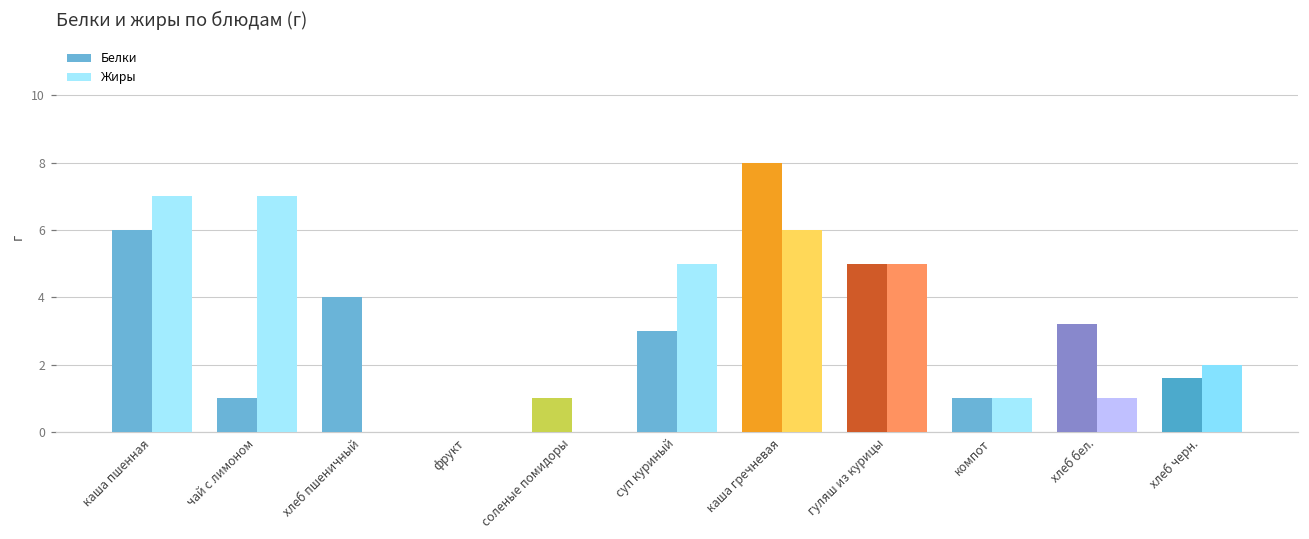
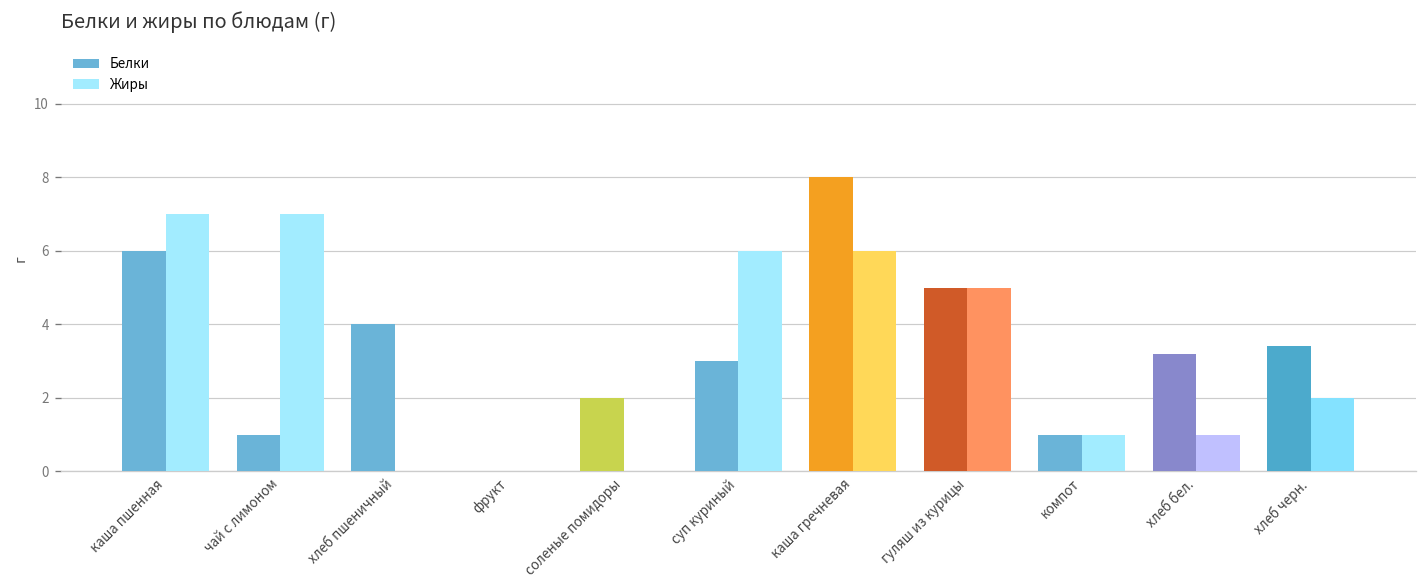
Белки, соленые помидоры: 1 -> 2
Жиры, суп куриный: 5 -> 6
Белки, хлеб черн.: 1.6 -> 3.4
